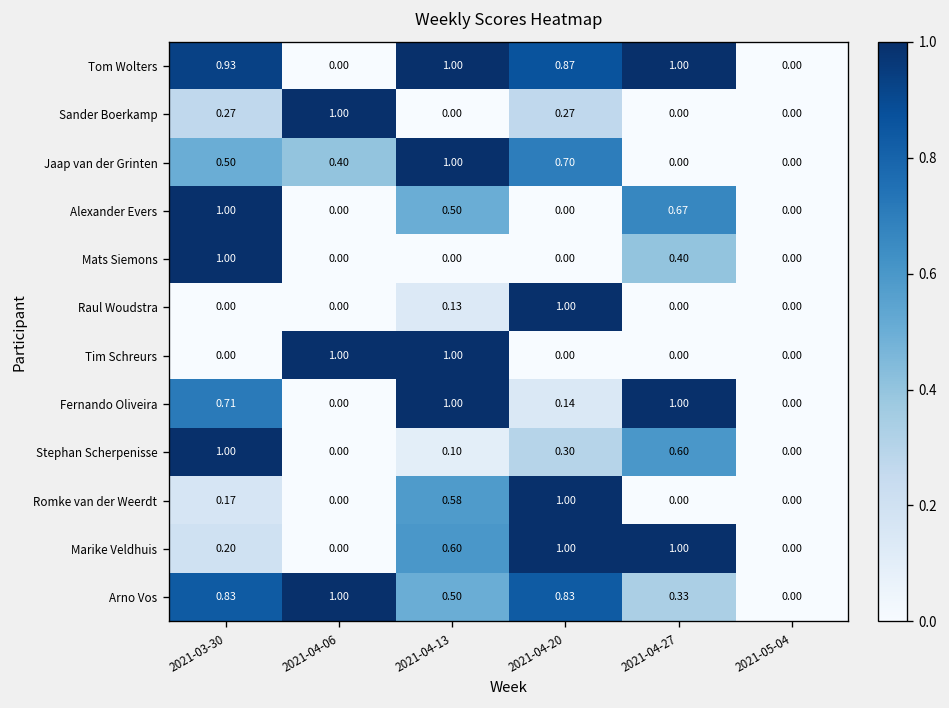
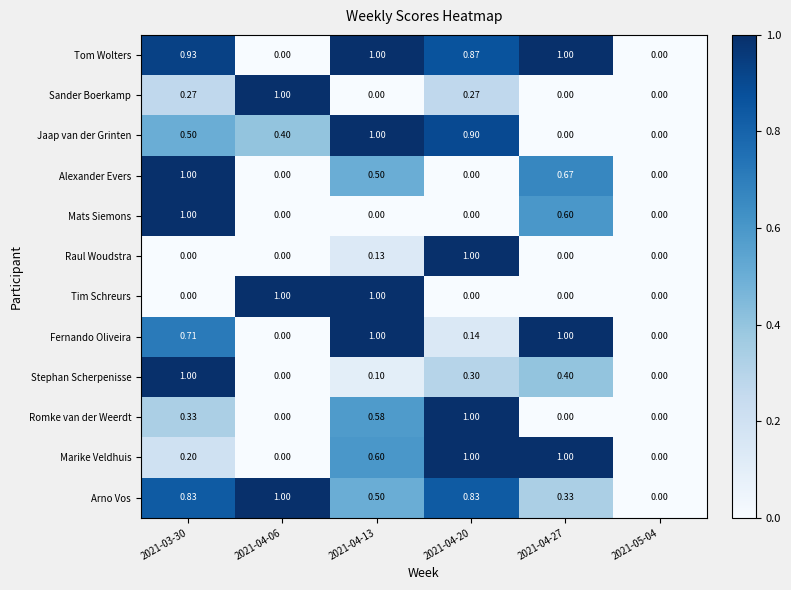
Jaap van der Grinten, 2021-04-20: 0.70 -> 0.90
Mats Siemons, 2021-04-27: 0.40 -> 0.60
Stephan Scherpenisse, 2021-04-27: 0.60 -> 0.40
Romke van der Weerdt, 2021-03-30: 0.17 -> 0.33
